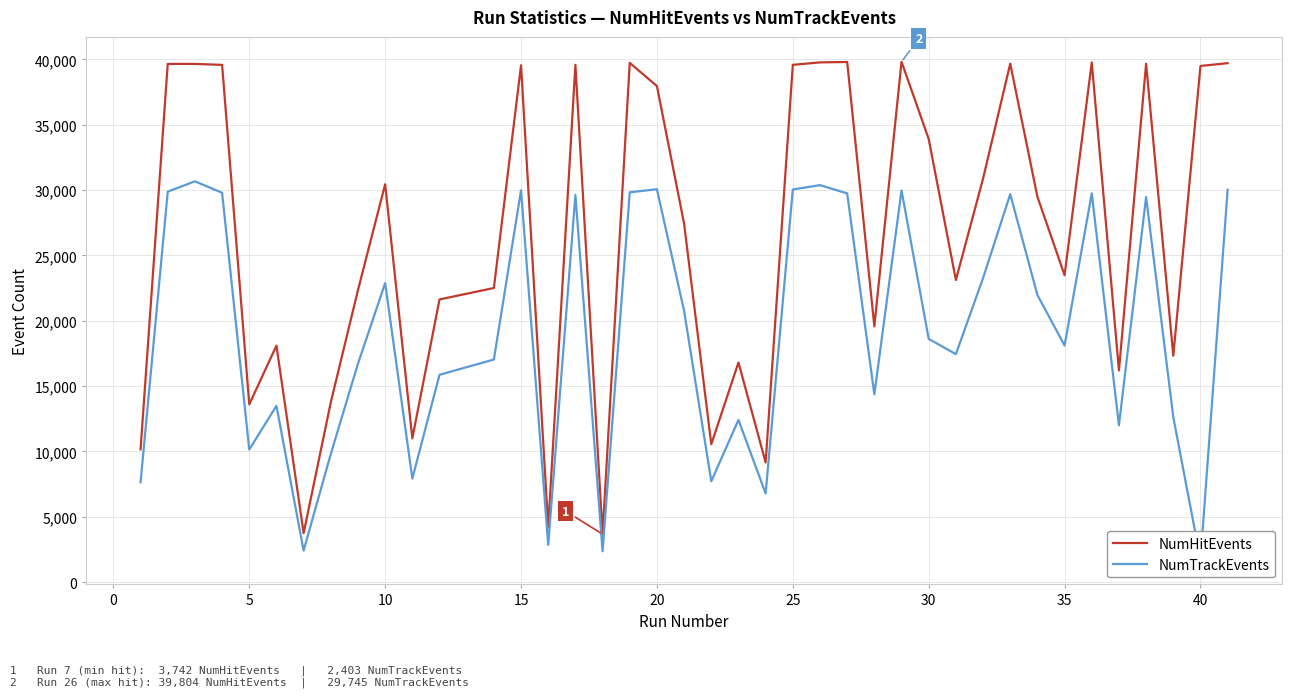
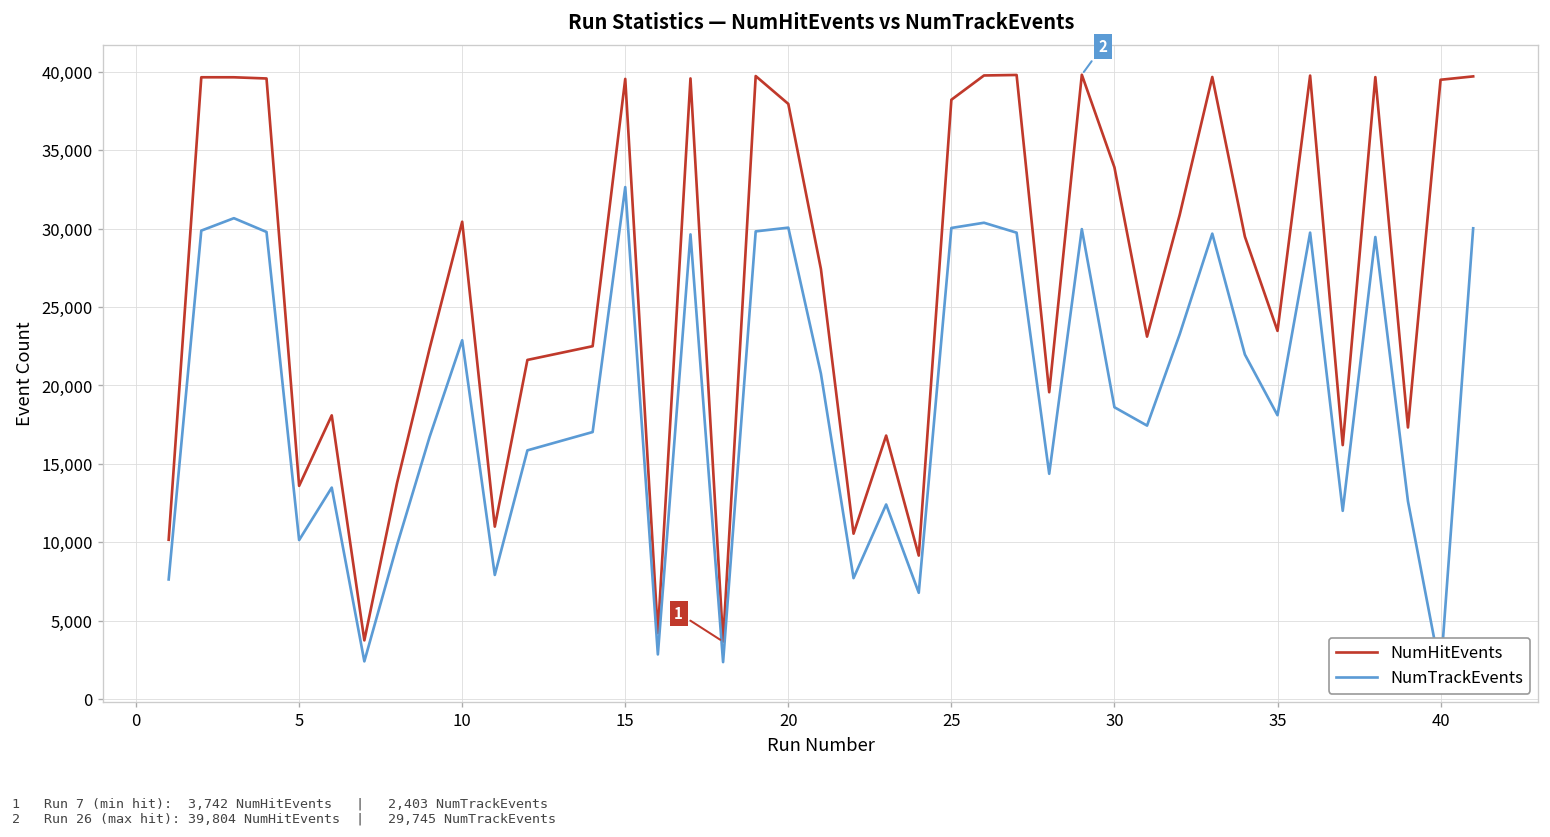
NumTrackEvents, 15: 30,000 -> 32,700
NumHitEvents, 25: 39,600 -> 38,200
